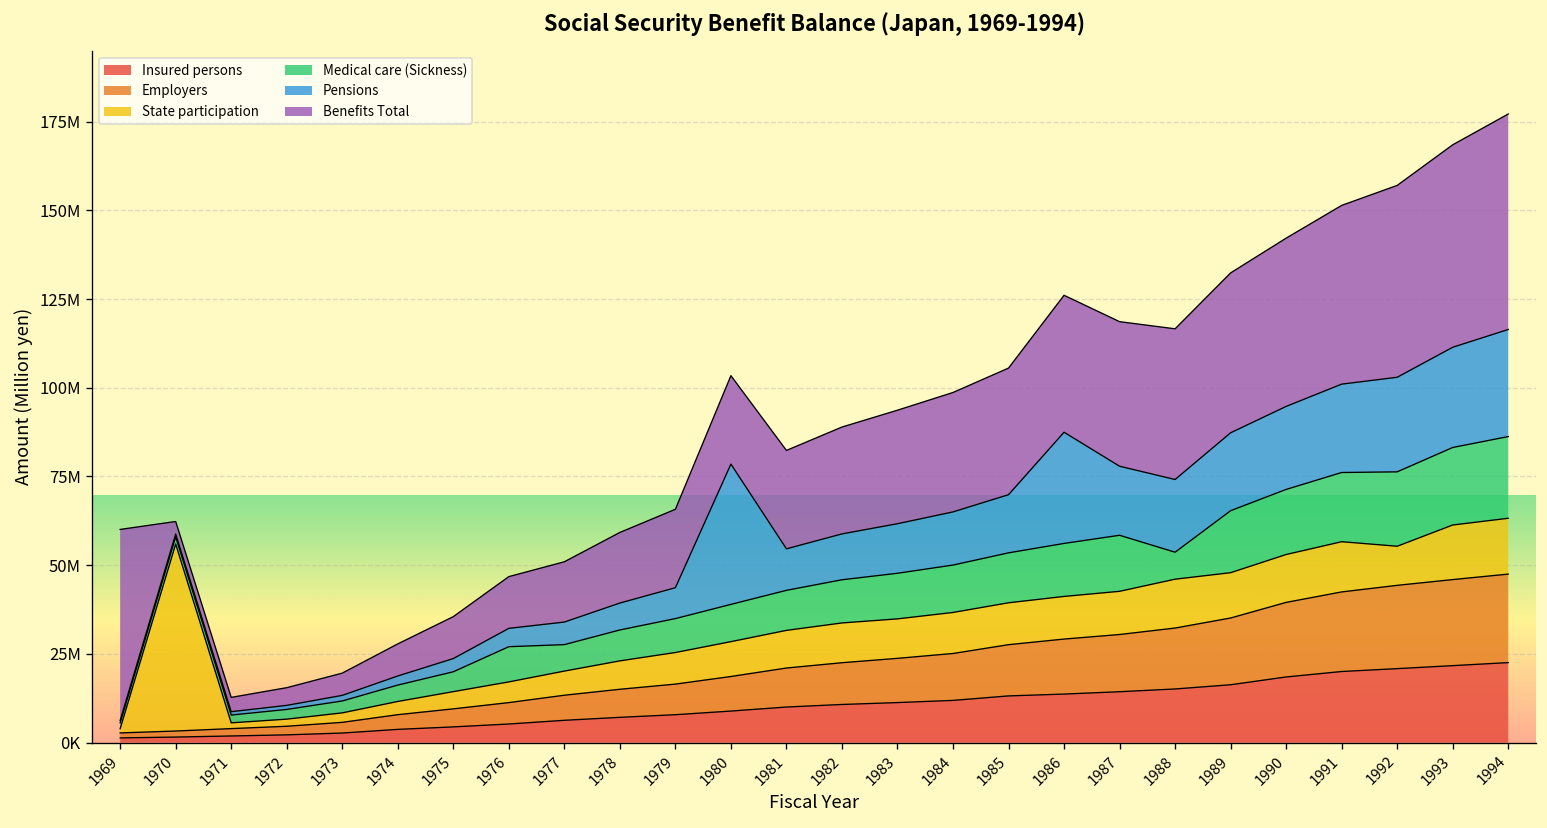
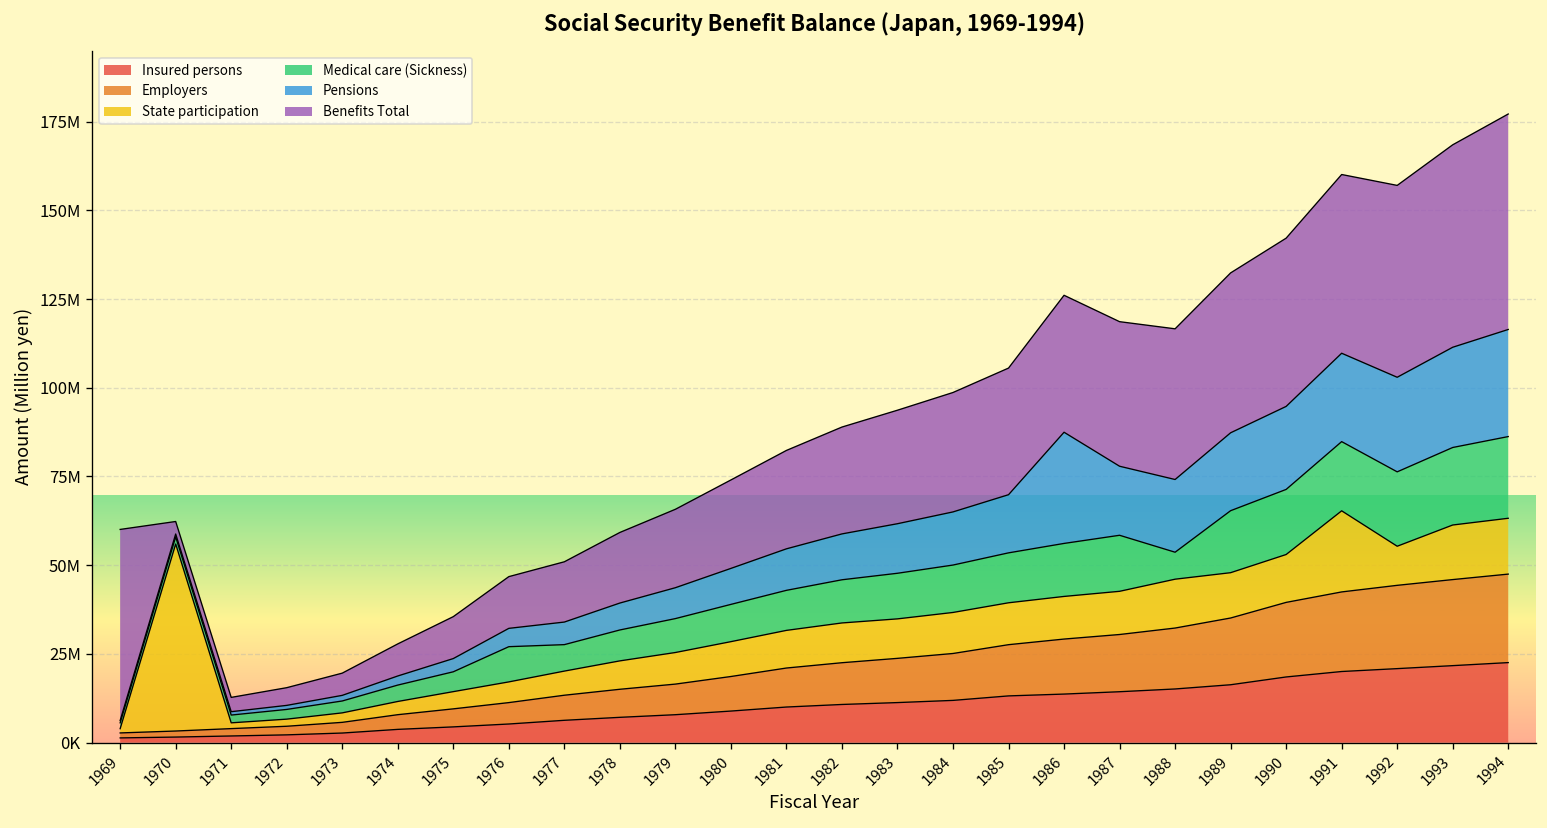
Pensions, 1980: 40000000 -> 10000000
State participation, 1991: 14000000 -> 23000000
